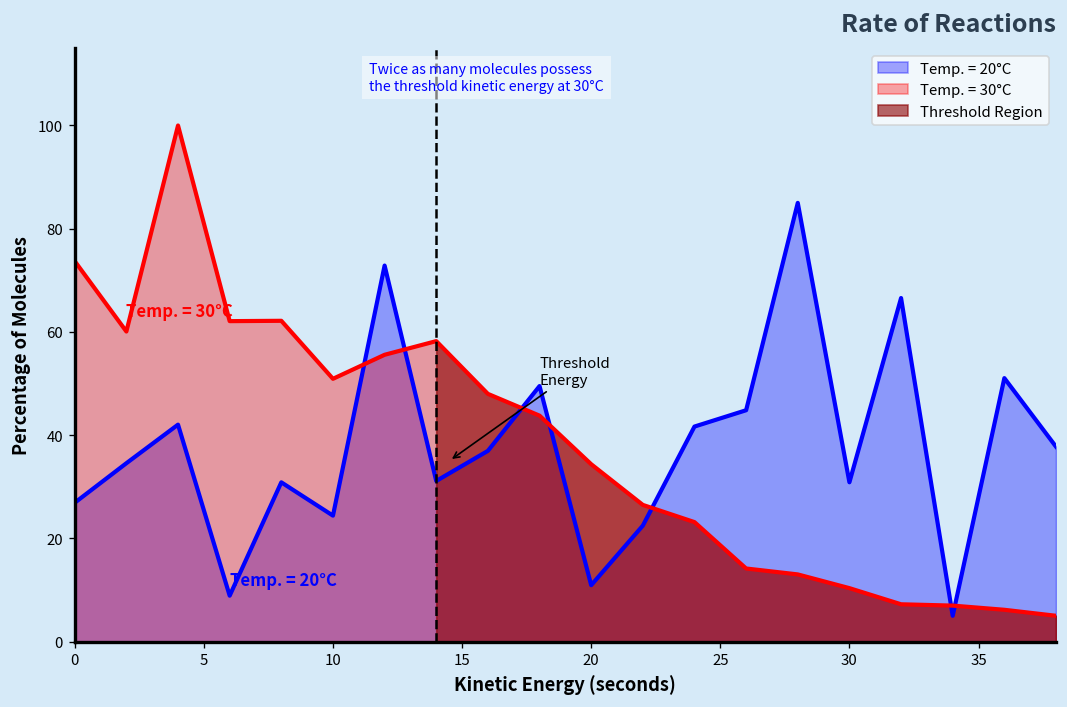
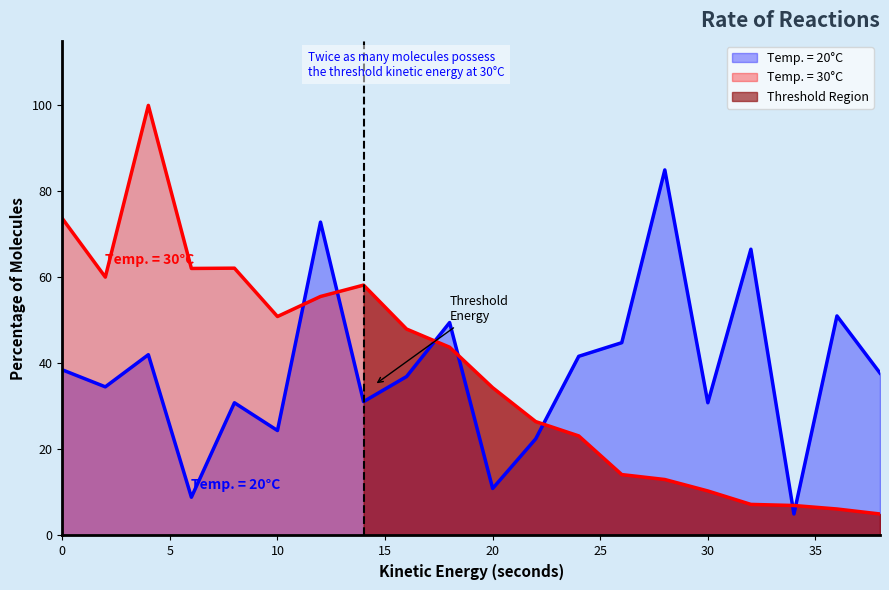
Temp. = 20°C, 0: 27 -> 39
